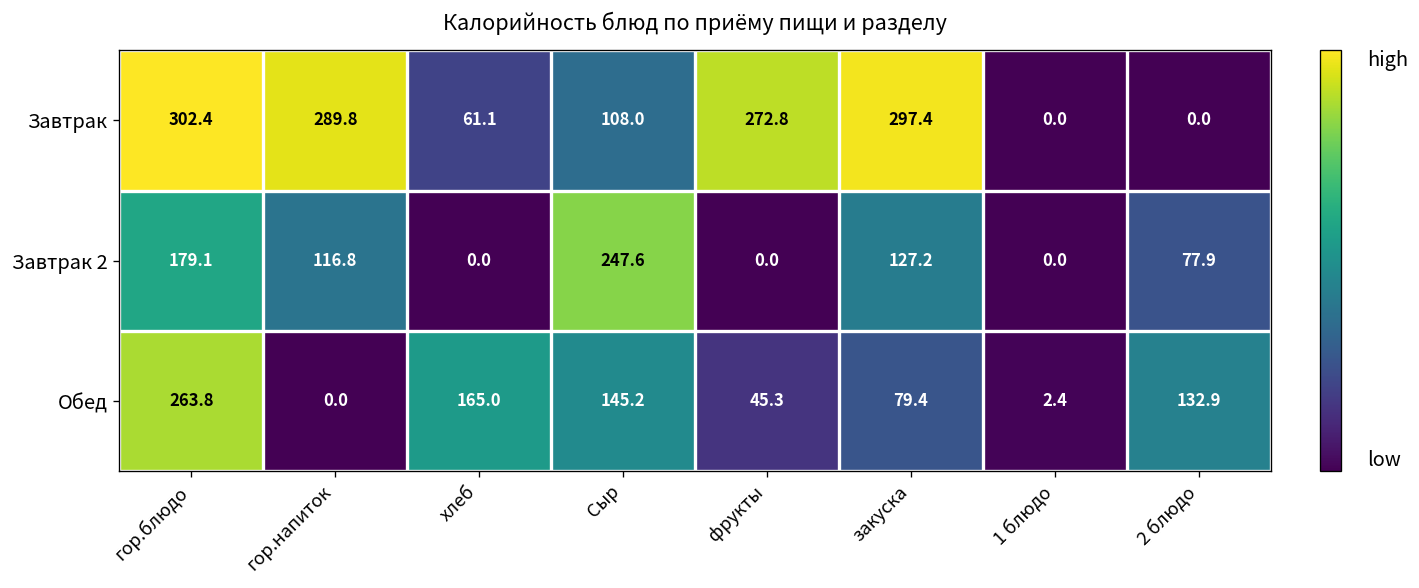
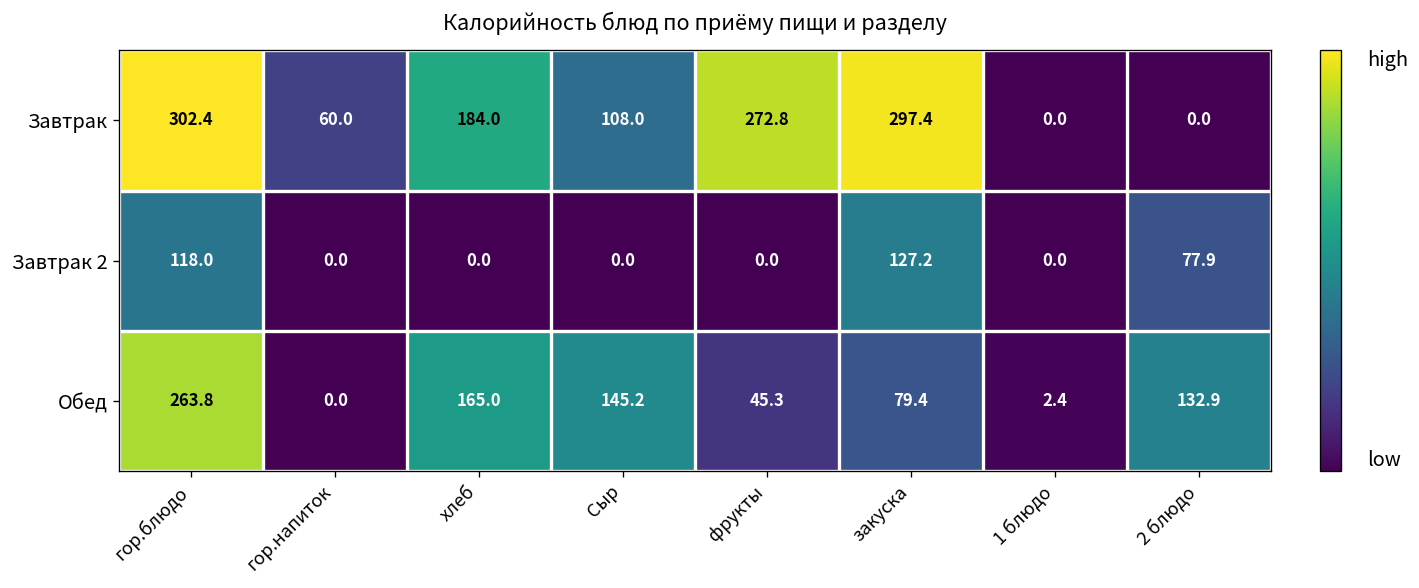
Завтрак, гор.напиток: 289.8 -> 60.0
Завтрак, хлеб: 61.1 -> 184.0
Завтрак 2, гор.блюдо: 179.1 -> 118.0
Завтрак 2, гор.напиток: 116.8 -> 0.0
Завтрак 2, Сыр: 247.6 -> 0.0
